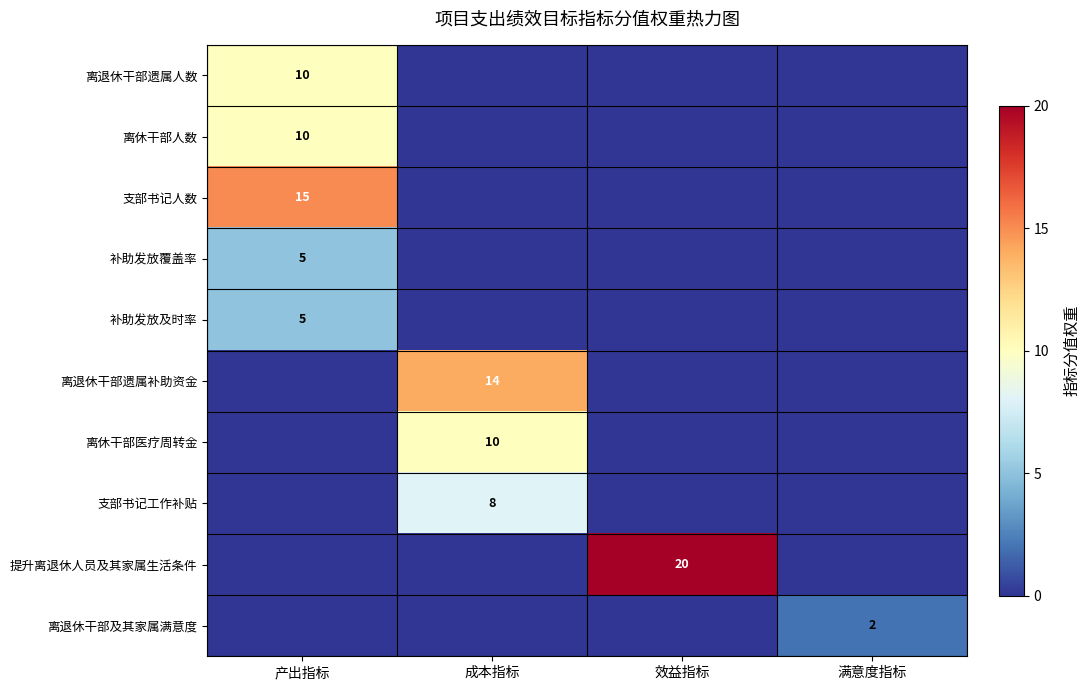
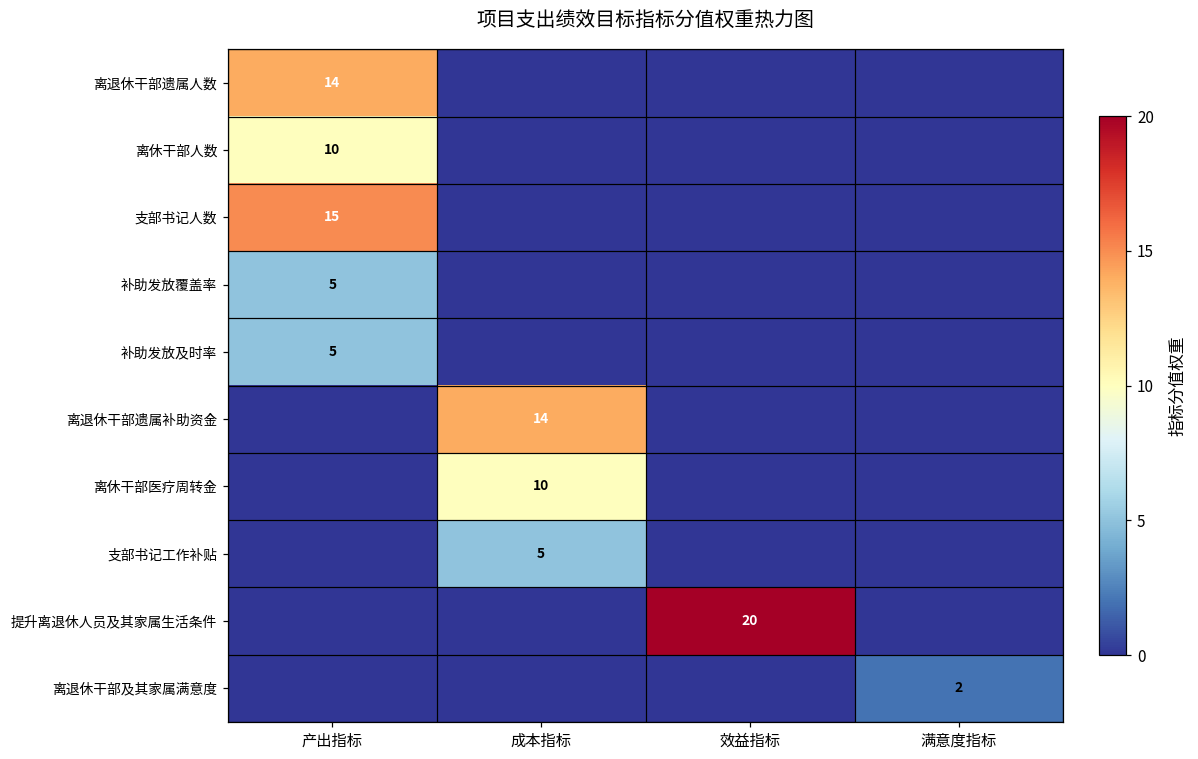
离退休干部遗属人数, 产出指标: 10 -> 14
支部书记工作补贴, 成本指标: 8 -> 5
